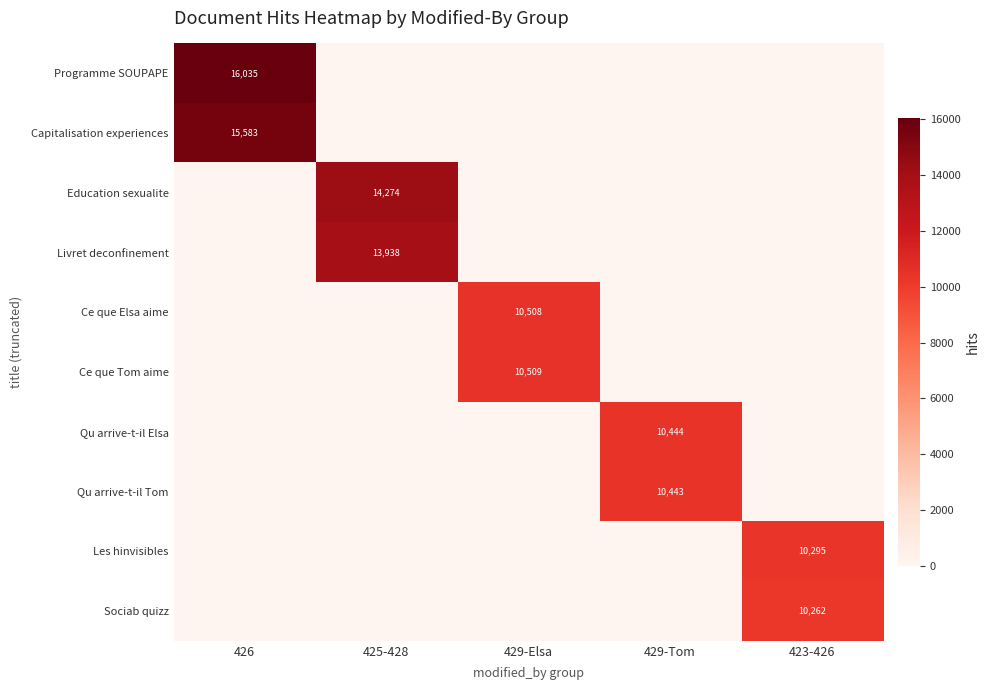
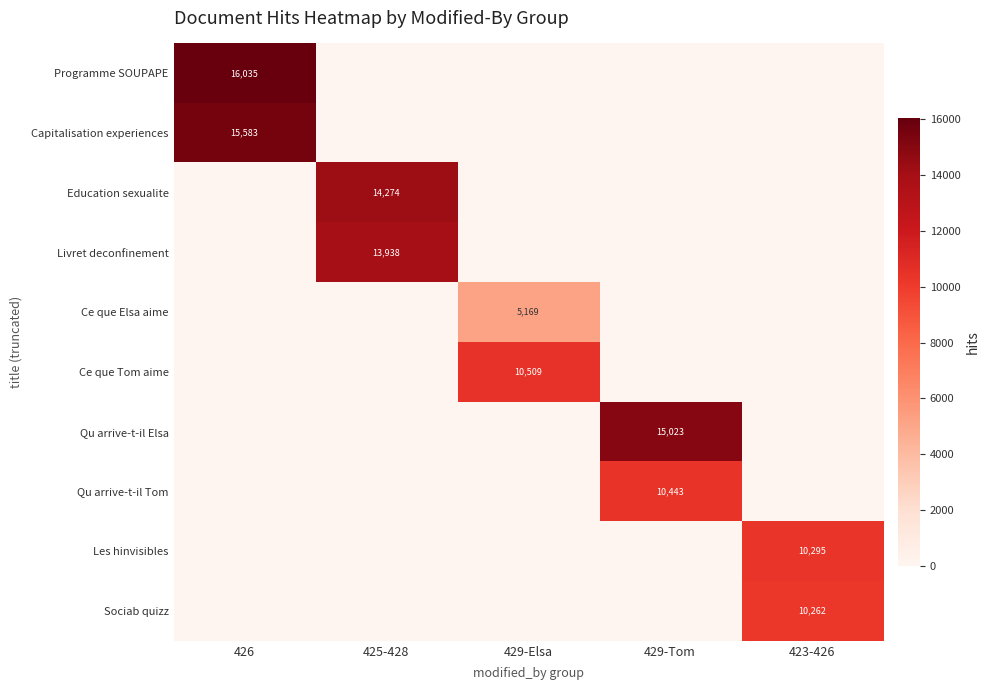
Ce que Elsa aime, 429-Elsa: 10,508 -> 5,169
Qu arrive-t-il Elsa, 429-Tom: 10,444 -> 15,023
